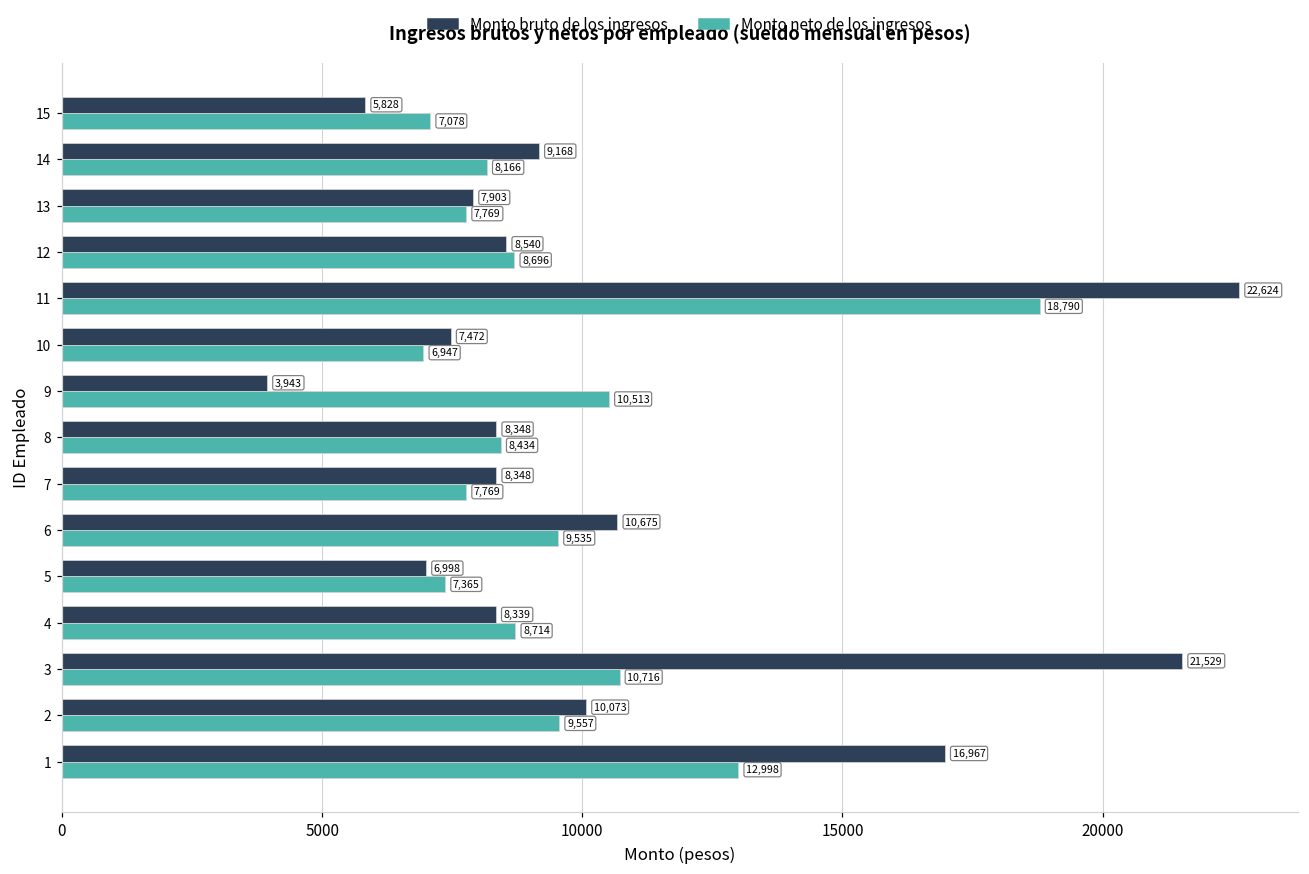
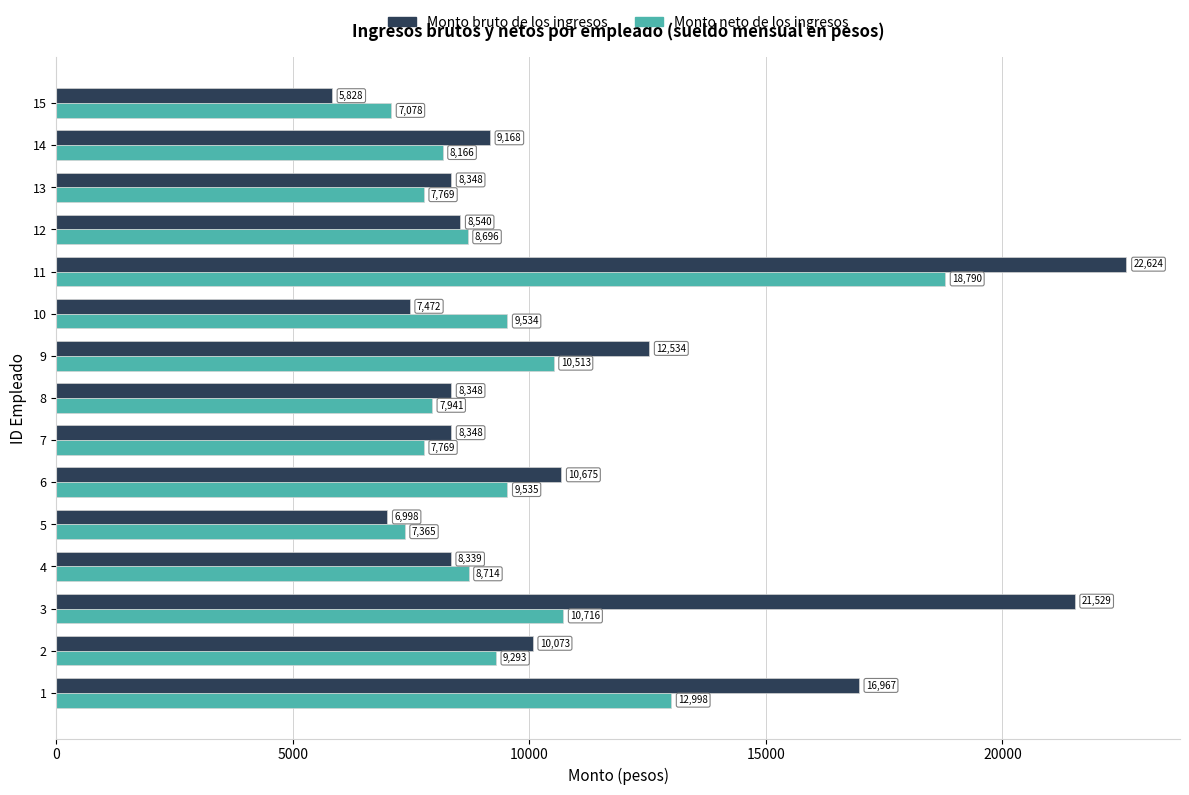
Monto bruto de los ingresos, 13: 7,903 -> 8,348
Monto neto de los ingresos, 10: 6,947 -> 9,534
Monto bruto de los ingresos, 9: 3,943 -> 12,534
Monto neto de los ingresos, 8: 8,434 -> 7,941
Monto neto de los ingresos, 2: 9,557 -> 9,293
